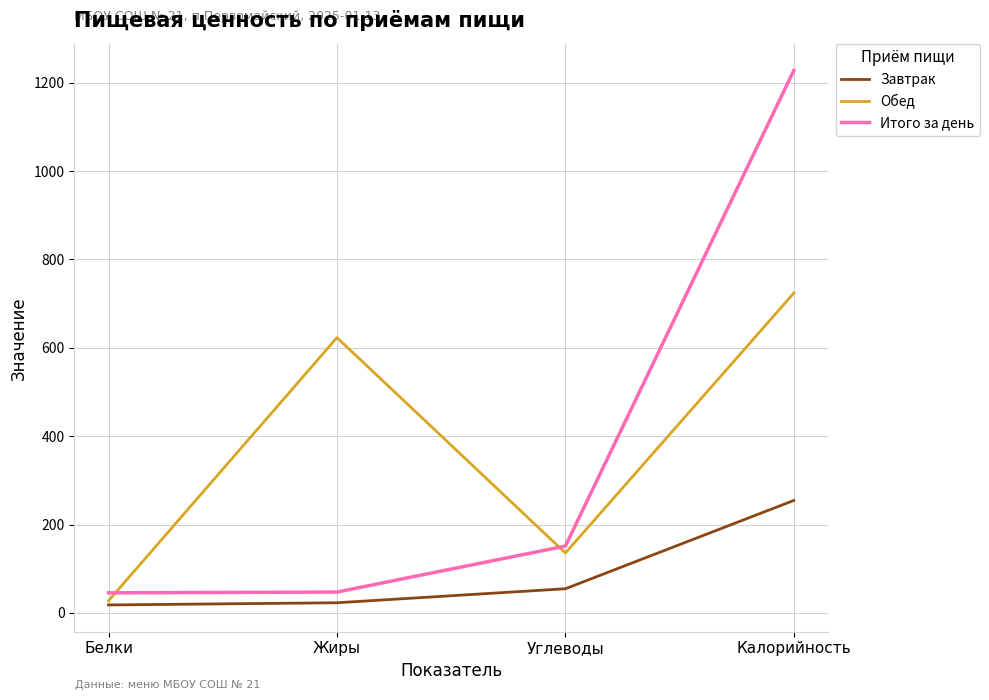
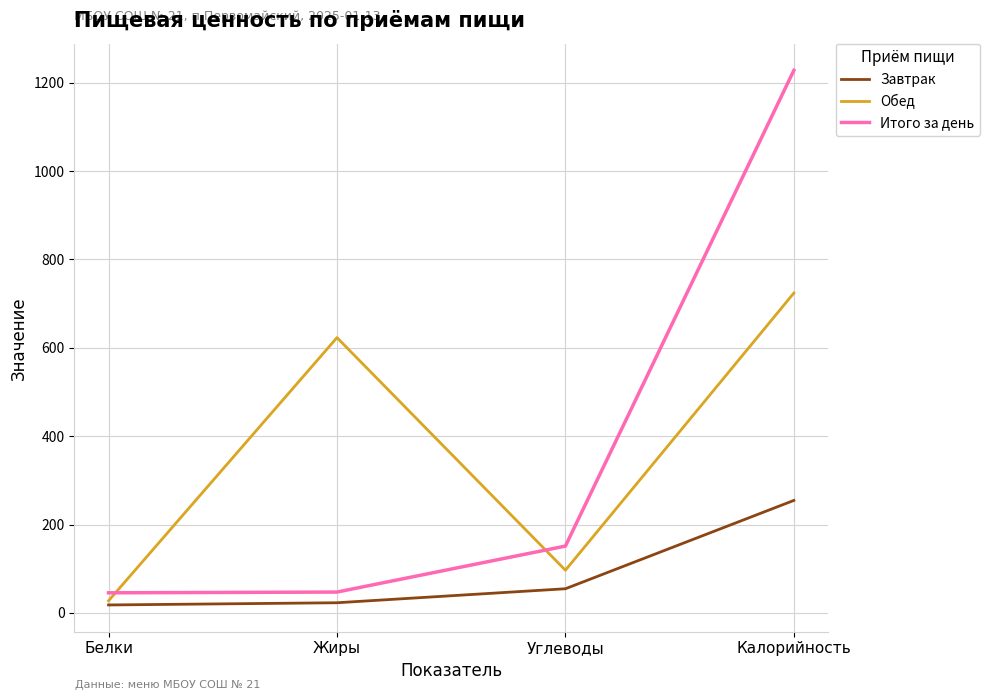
Обед, Углеводы: 140 -> 100
